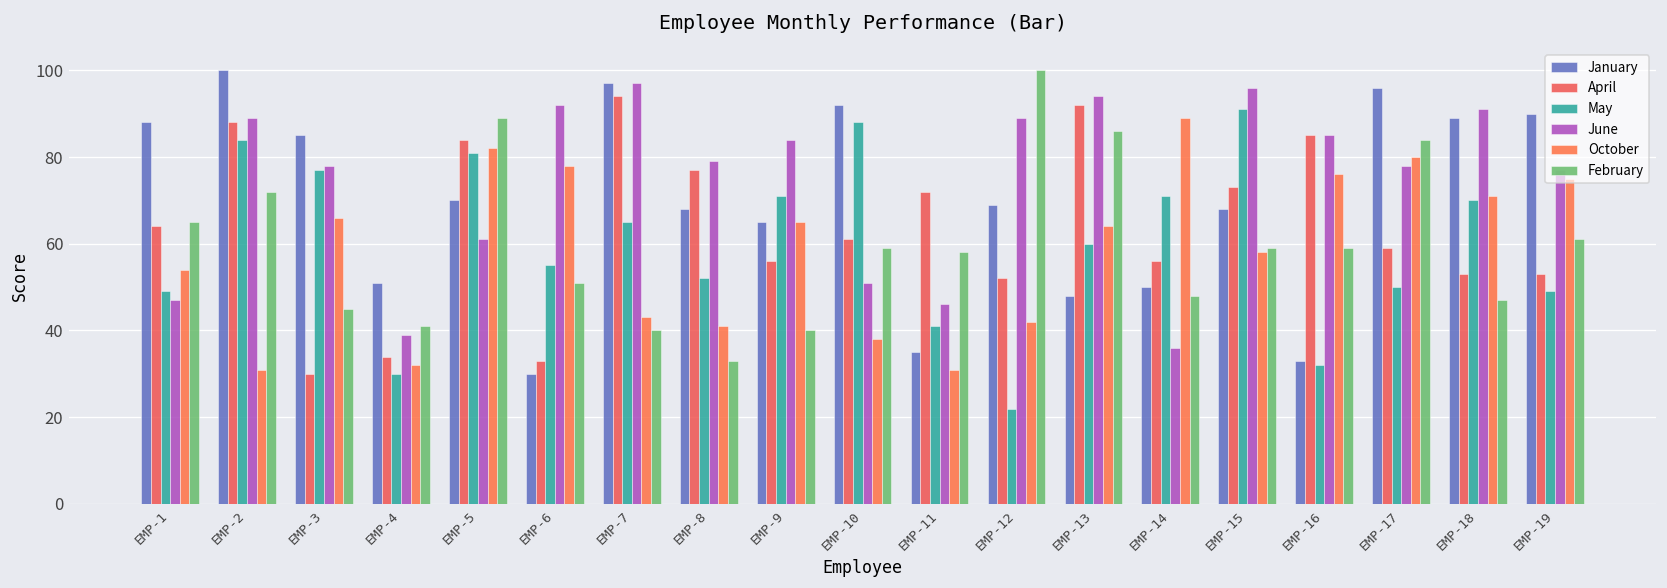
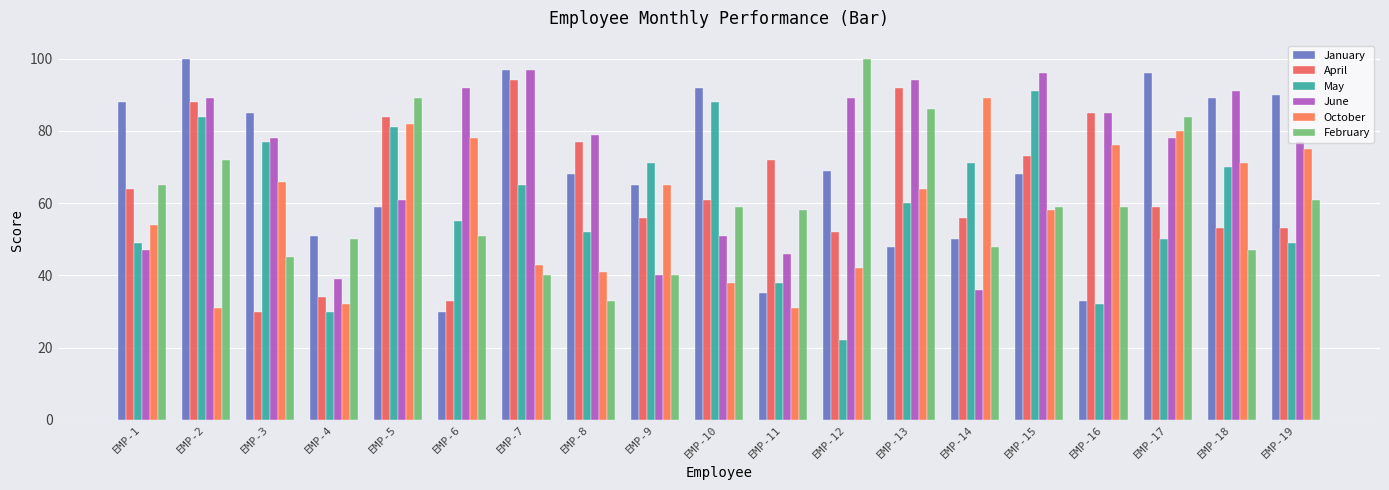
February, EMP-4: 41 -> 50
January, EMP-5: 70 -> 59
June, EMP-9: 84 -> 40
May, EMP-11: 41 -> 38
